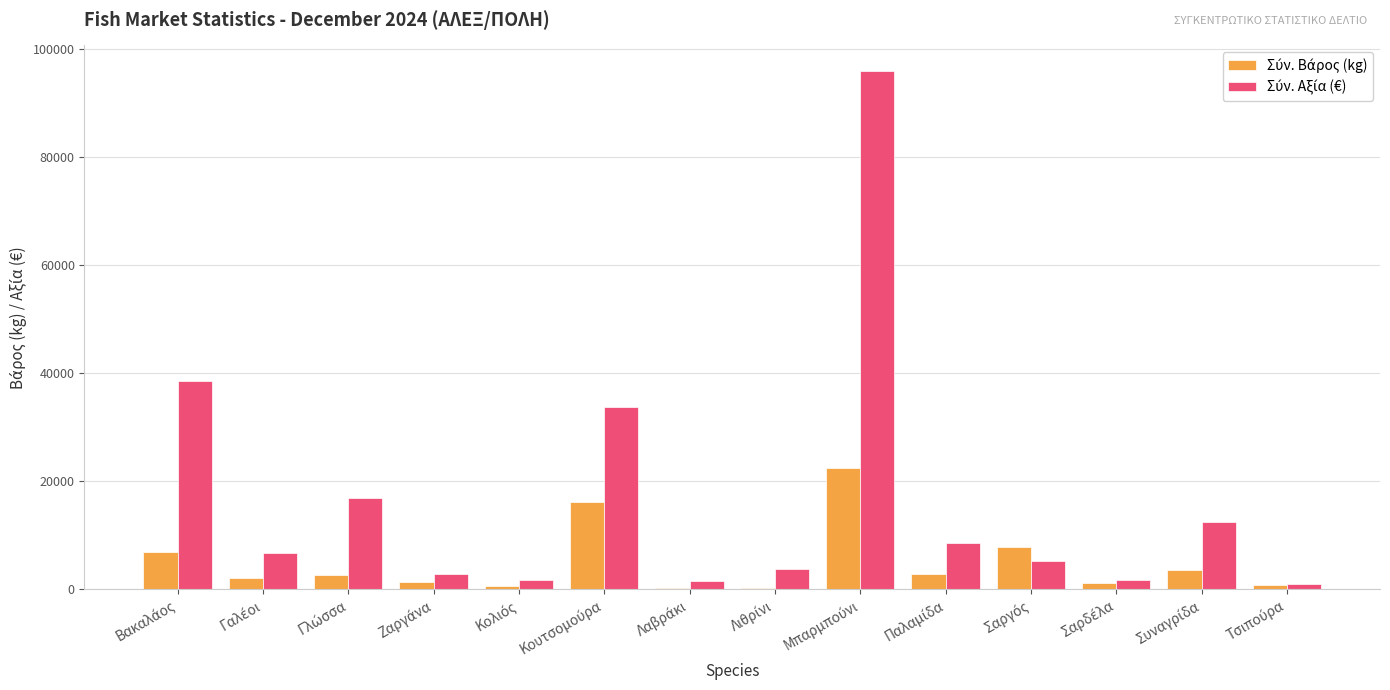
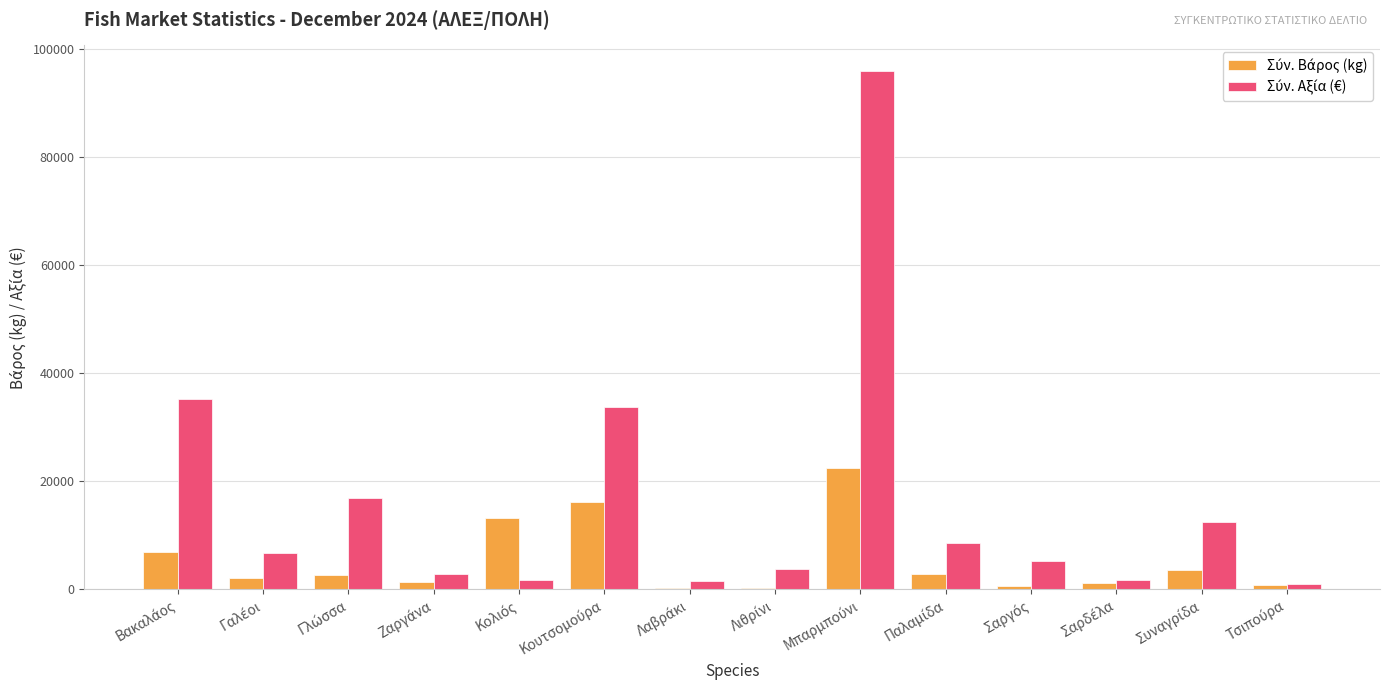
Σύν. Αξία (€), Βακαλάος: 39000 -> 35000
Σύν. Βάρος (kg), Κολιός: 1000 -> 13000
Σύν. Βάρος (kg), Σαργός: 8000 -> 1000
